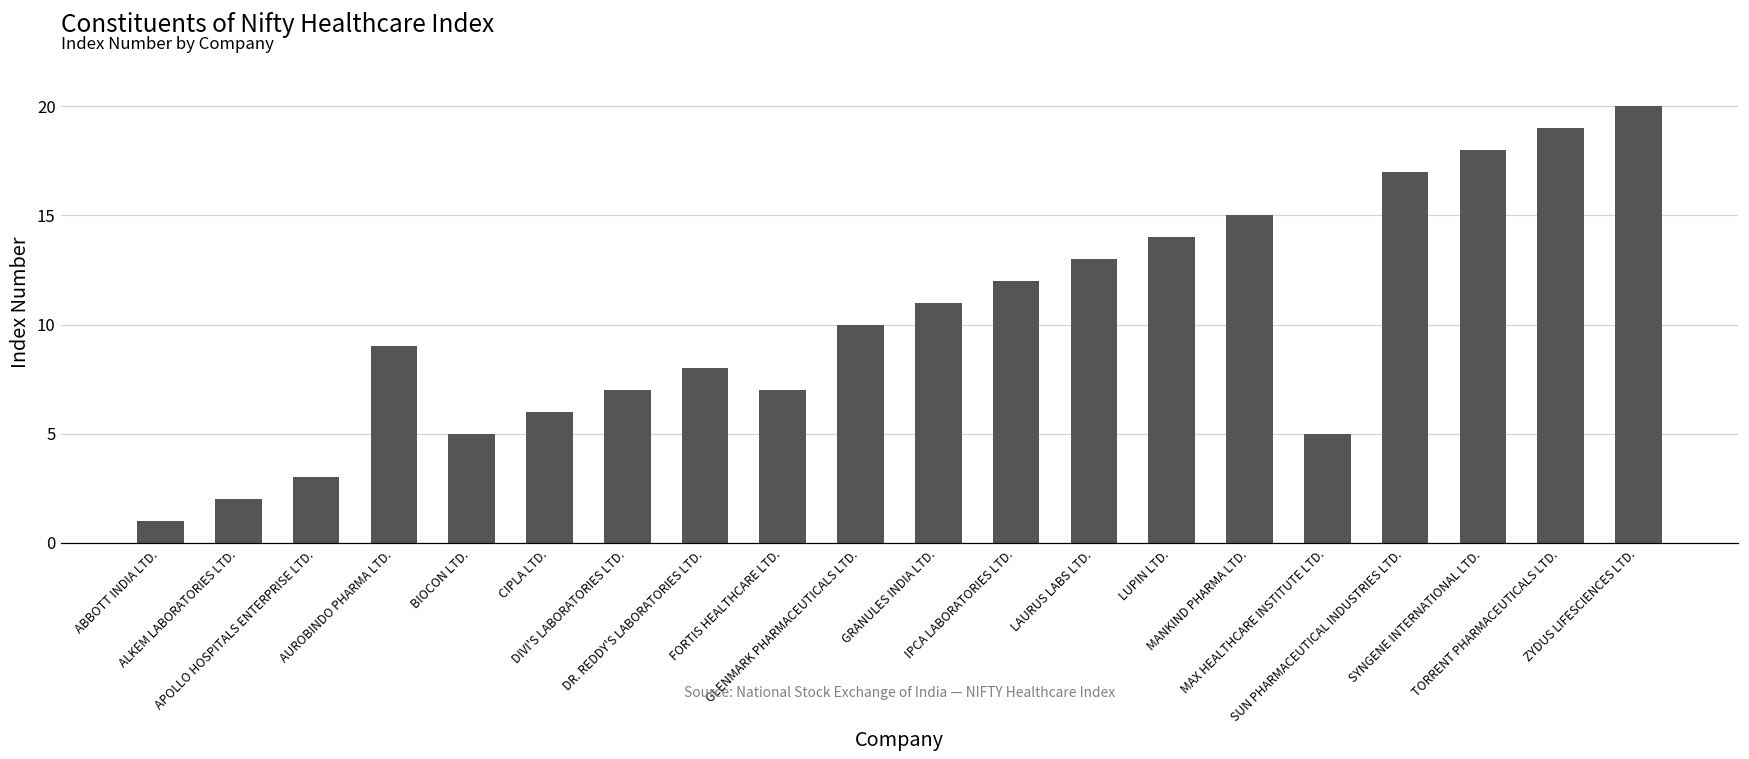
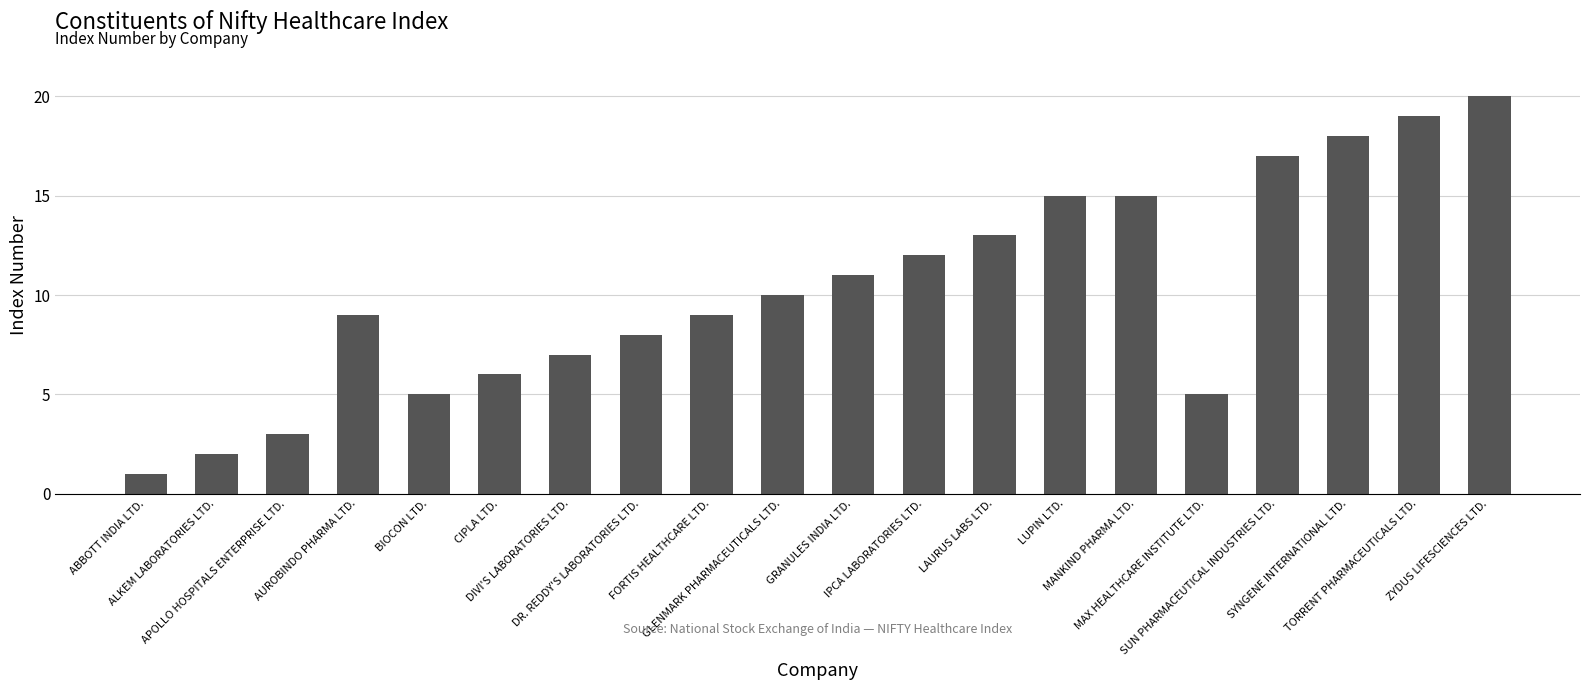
FORTIS HEALTHCARE LTD.: 7 -> 9
LUPIN LTD.: 14 -> 15
